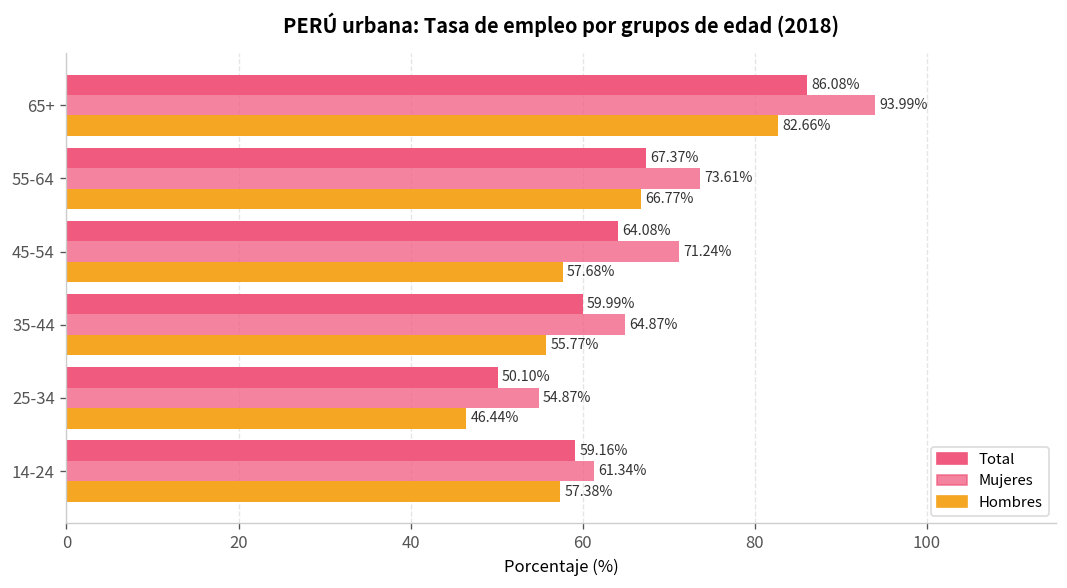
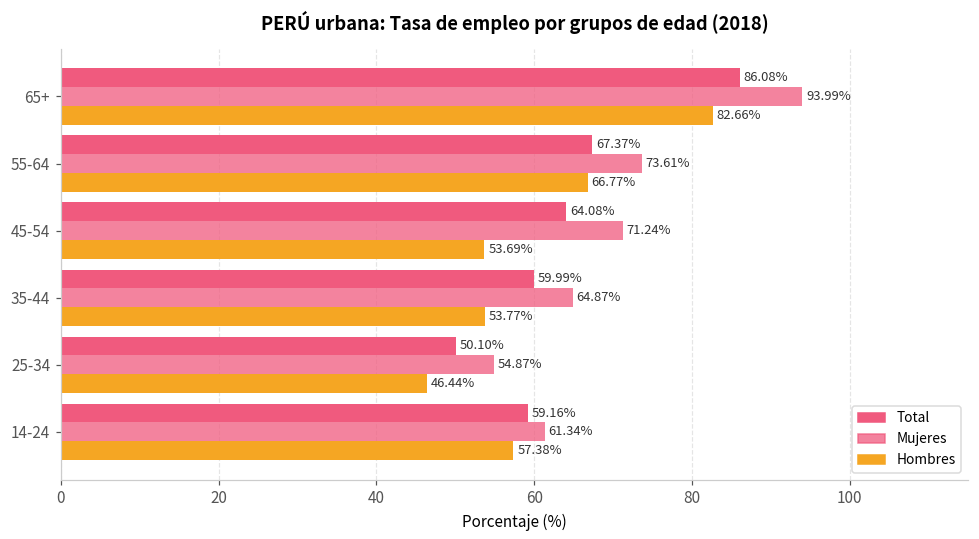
Hombres, 45-54: 57.68% -> 53.69%
Hombres, 35-44: 55.77% -> 53.77%
